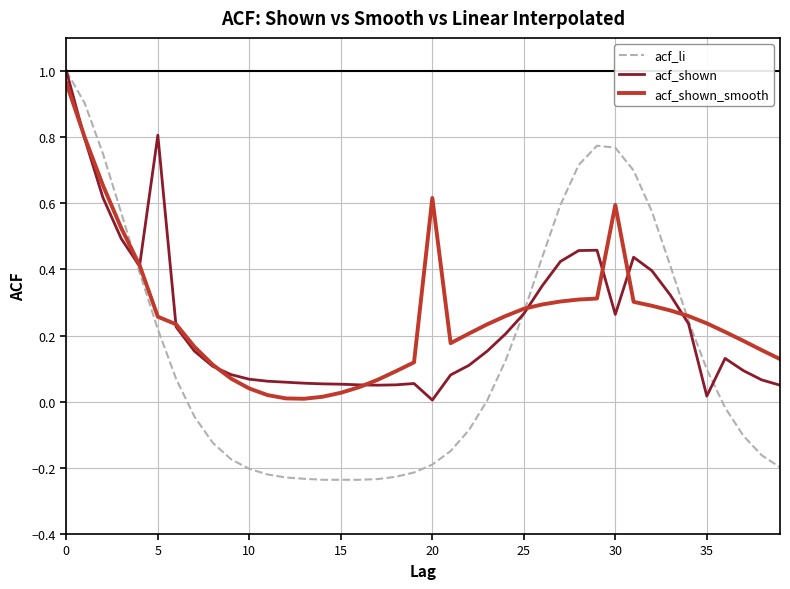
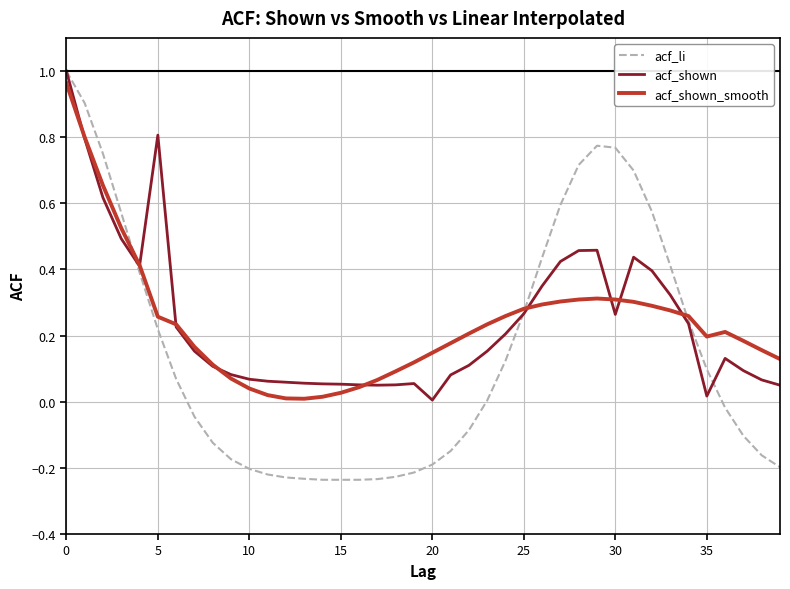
acf_shown_smooth, 20: 0.62 -> 0.15
acf_shown_smooth, 30: 0.60 -> 0.31
acf_shown_smooth, 35: 0.24 -> 0.20
